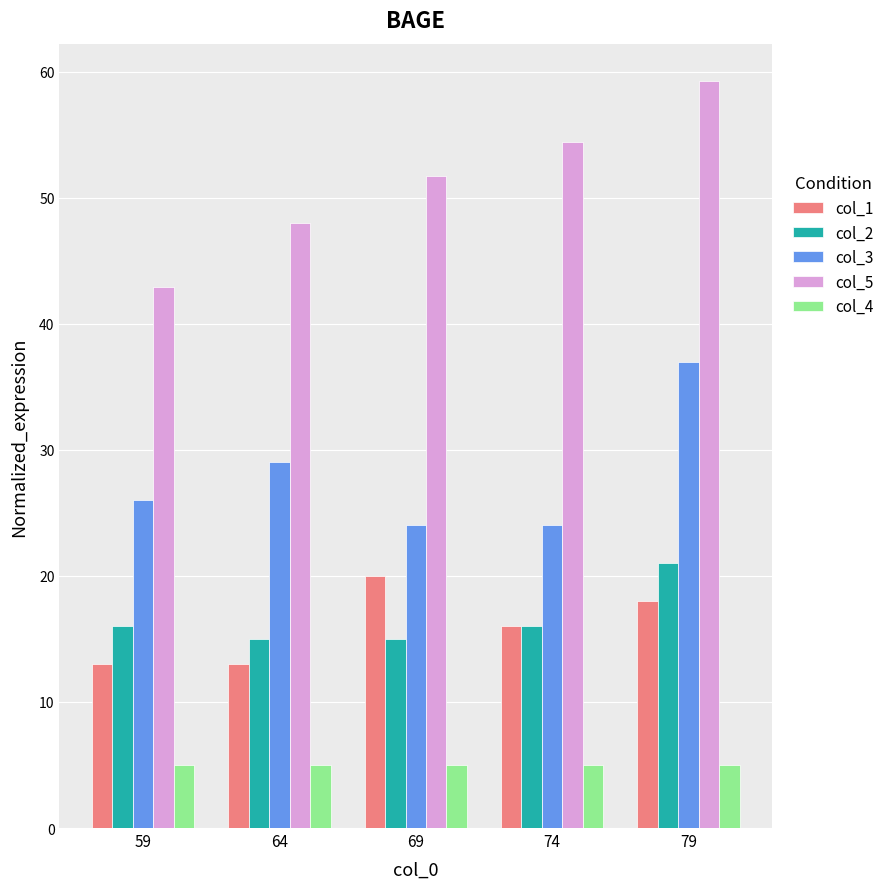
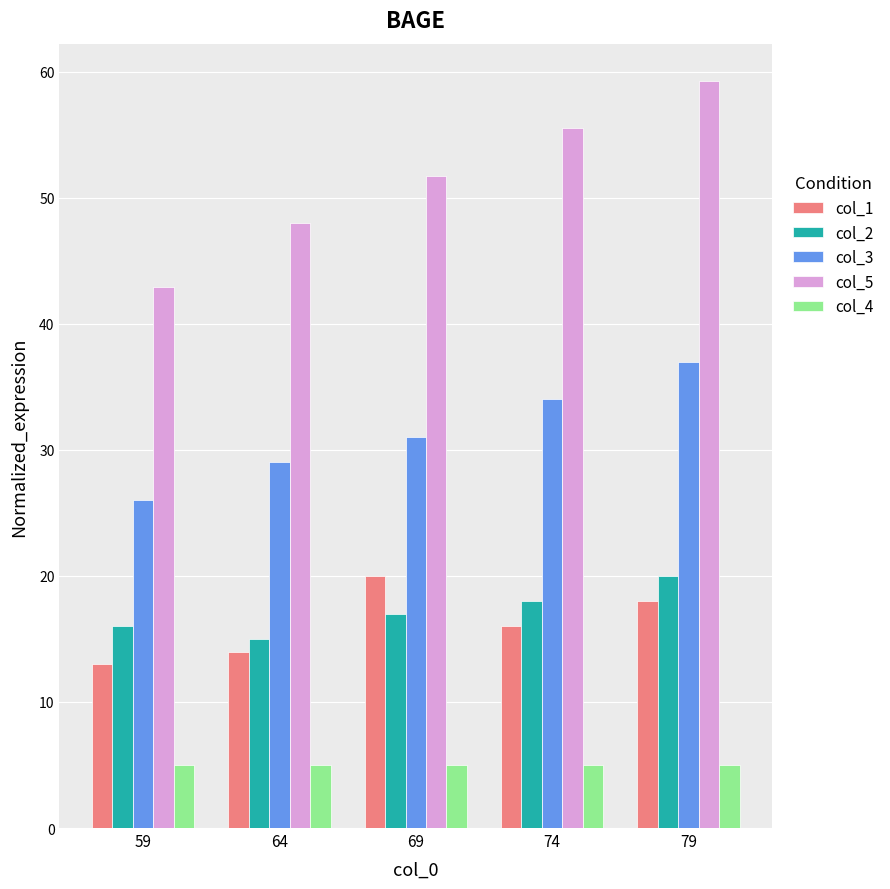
col_1, 64: 13 -> 14
col_2, 69: 15 -> 17
col_3, 69: 24 -> 31
col_2, 74: 16 -> 18
col_3, 74: 24 -> 34
col_5, 74: 54.4 -> 55.5
col_2, 79: 21 -> 20
